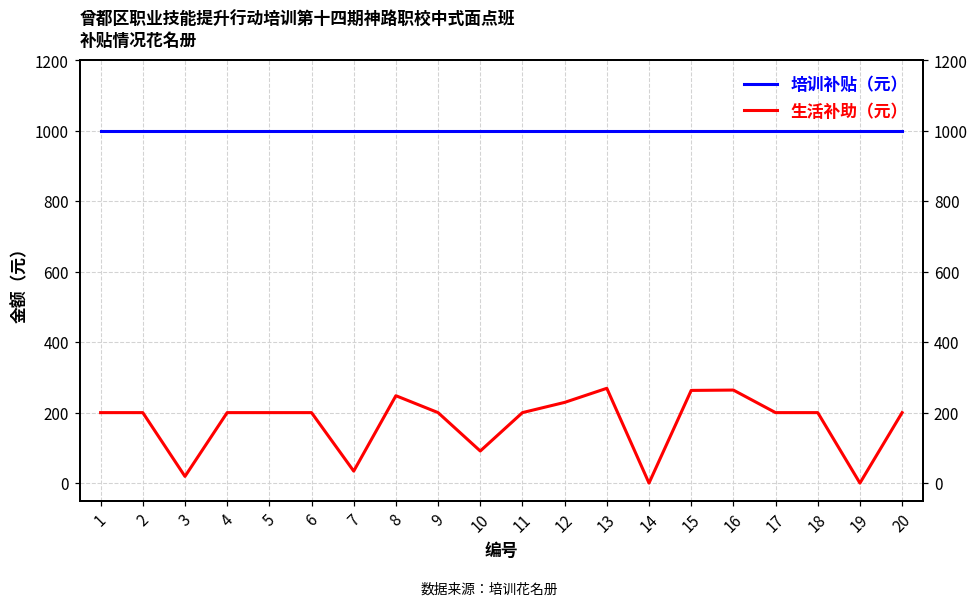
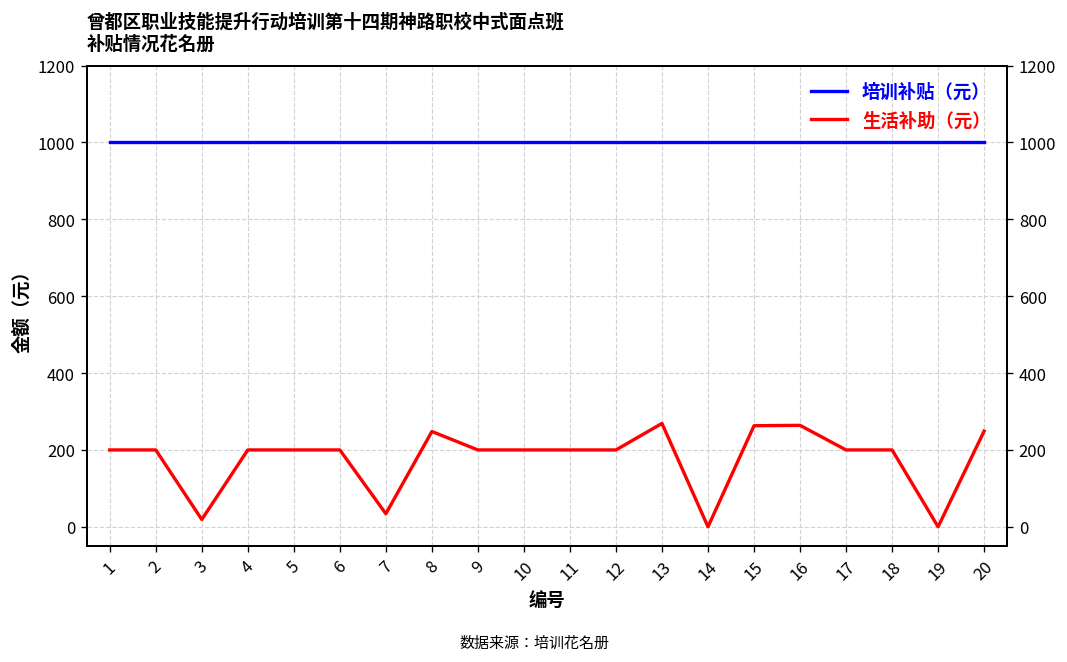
生活补助（元）, 10: 90 -> 200
生活补助（元）, 12: 230 -> 200
生活补助（元）, 20: 200 -> 250
